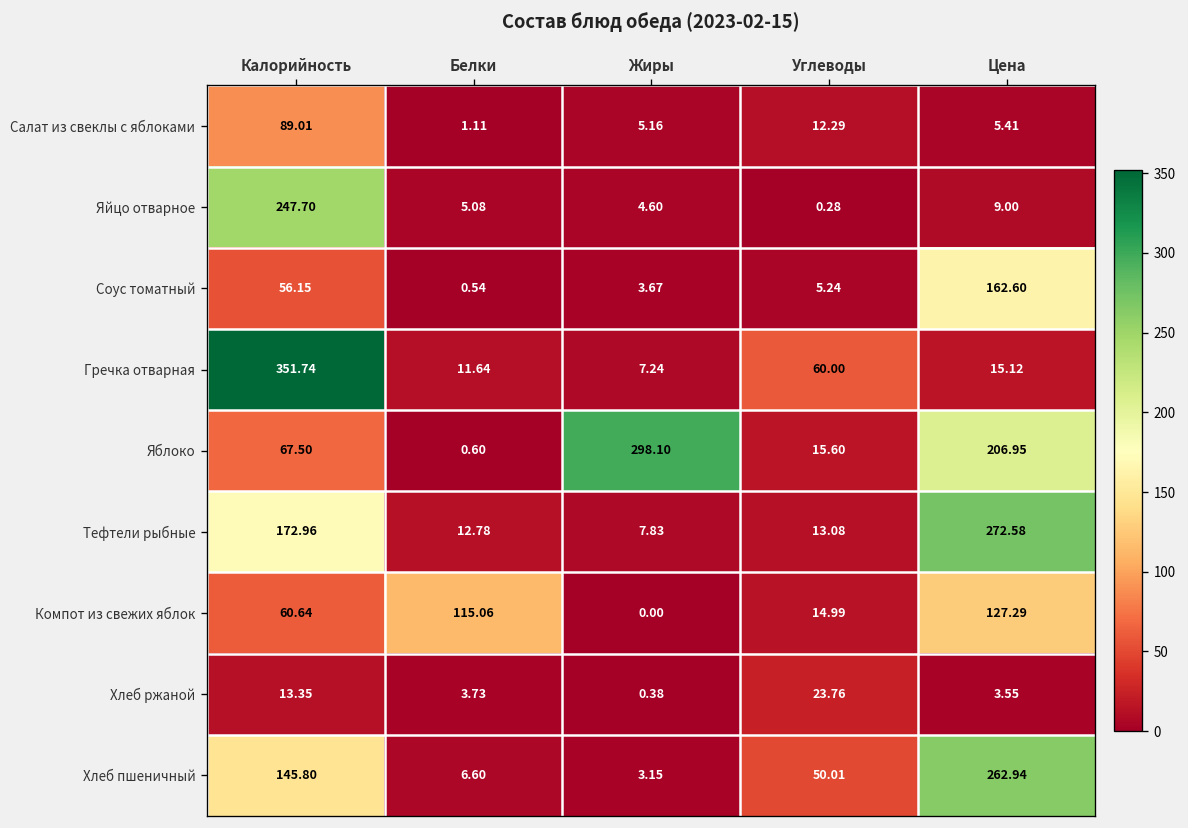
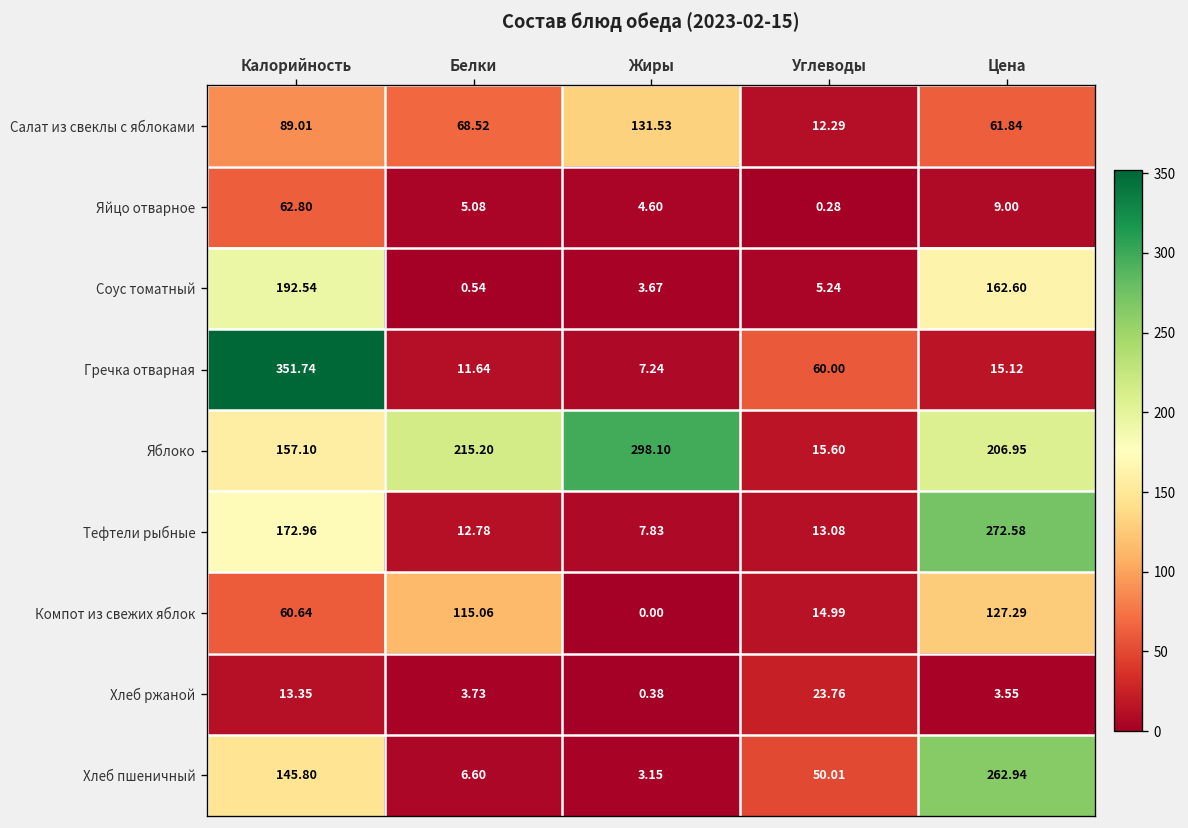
Салат из свеклы с яблоками, Белки: 1.11 -> 68.52
Салат из свеклы с яблоками, Жиры: 5.16 -> 131.53
Салат из свеклы с яблоками, Цена: 5.41 -> 61.84
Яйцо отварное, Калорийность: 247.70 -> 62.80
Соус томатный, Калорийность: 56.15 -> 192.54
Яблоко, Калорийность: 67.50 -> 157.10
Яблоко, Белки: 0.60 -> 215.20
